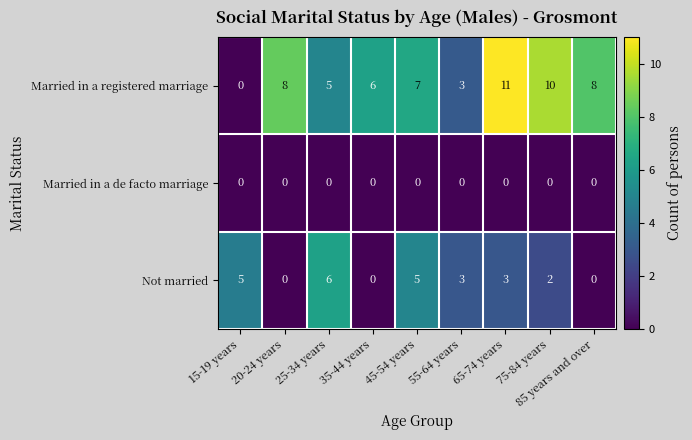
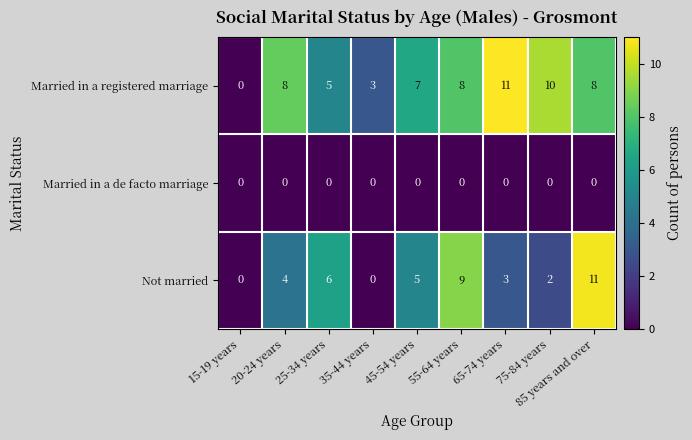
Married in a registered marriage, 35-44 years: 6 -> 3
Married in a registered marriage, 55-64 years: 3 -> 8
Not married, 15-19 years: 5 -> 0
Not married, 20-24 years: 0 -> 4
Not married, 55-64 years: 3 -> 9
Not married, 85 years and over: 0 -> 11
